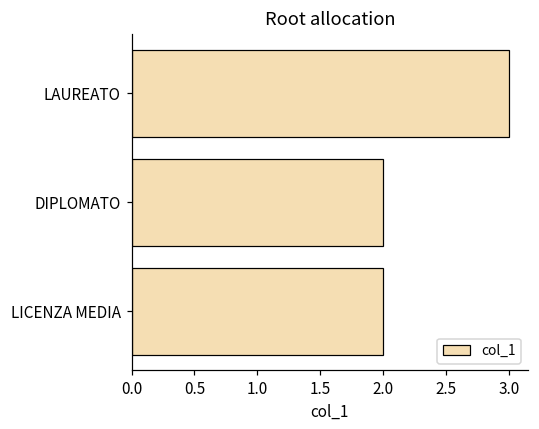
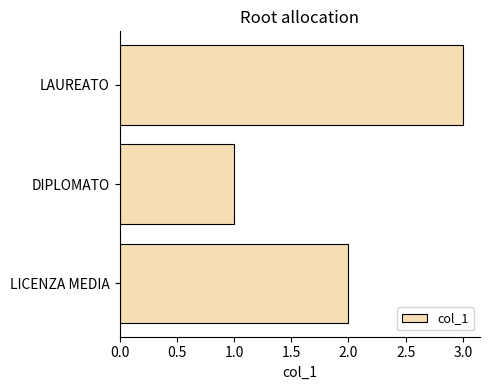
DIPLOMATO: 2 -> 1
